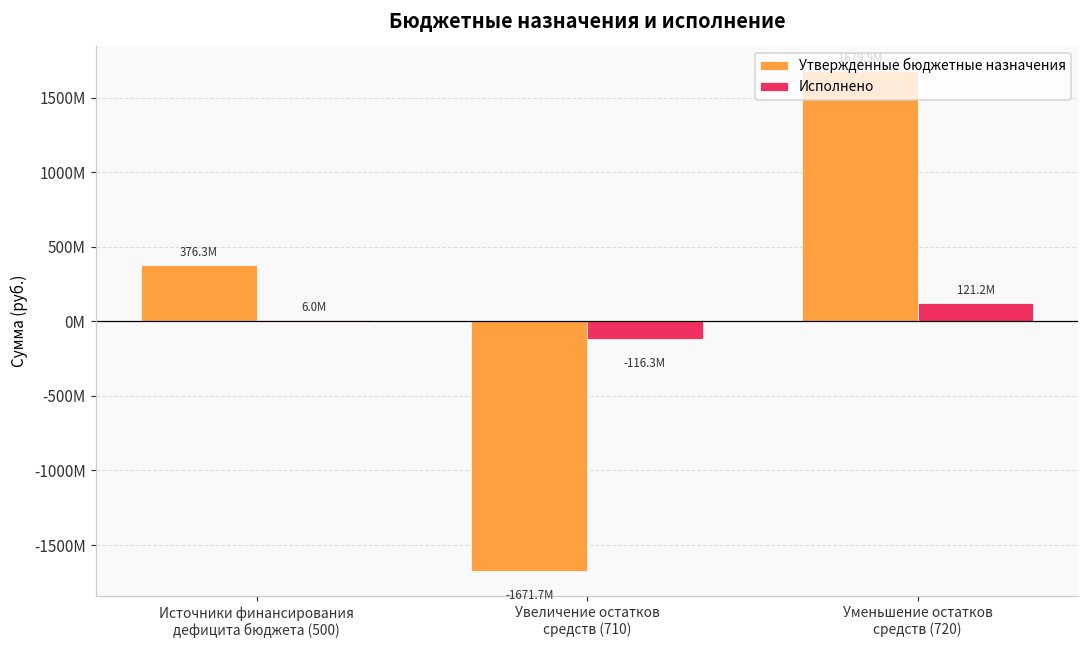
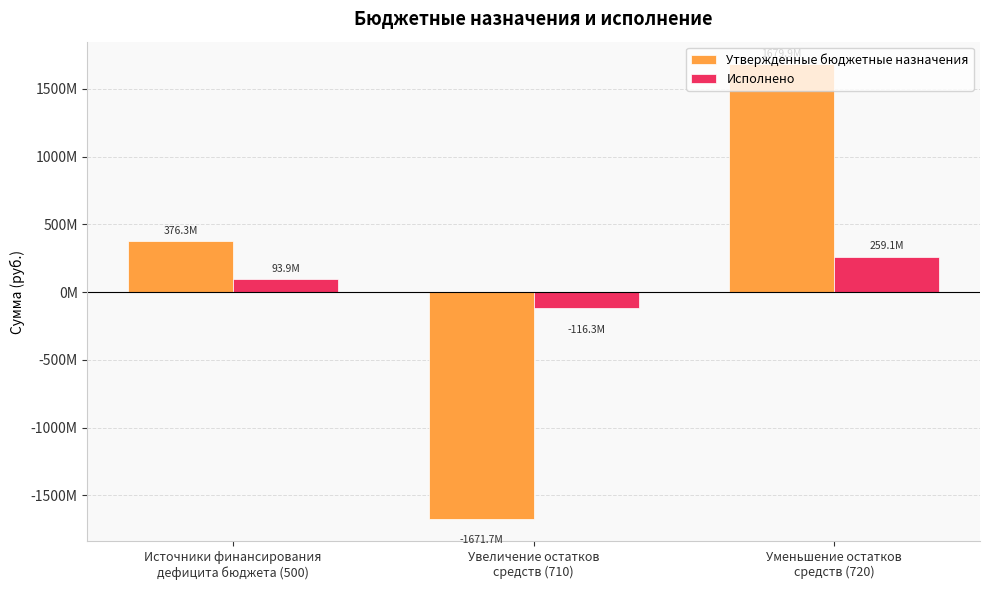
Исполнено, Источники финансирования дефицита бюджета (500): 6.0M -> 93.9M
Исполнено, Уменьшение остатков средств (720): 121.2M -> 259.1M
